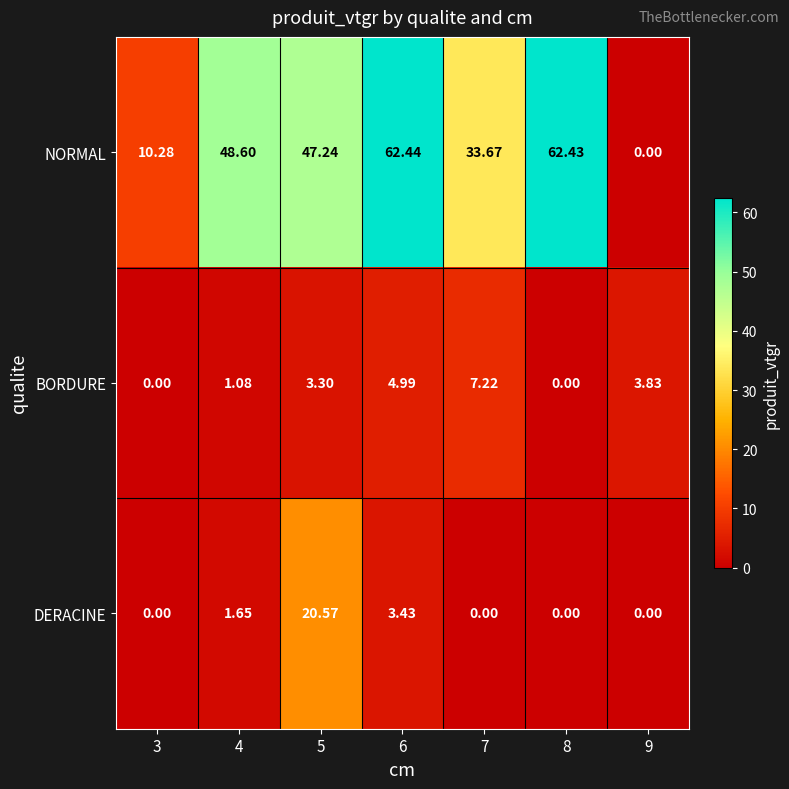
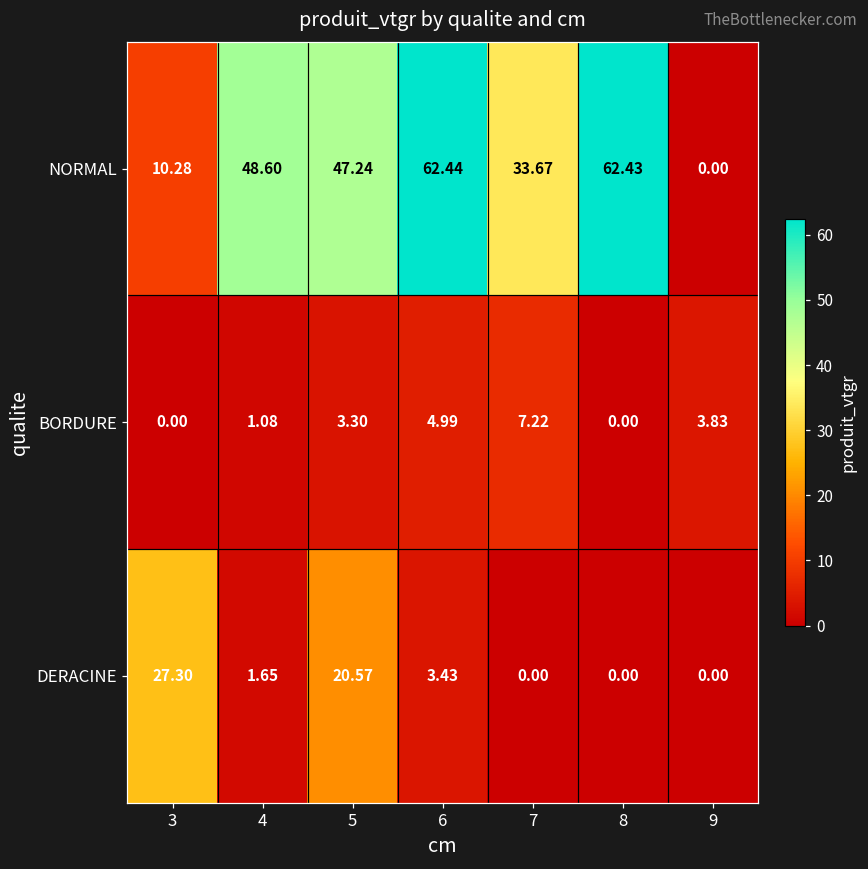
DERACINE, 3: 0.00 -> 27.30
